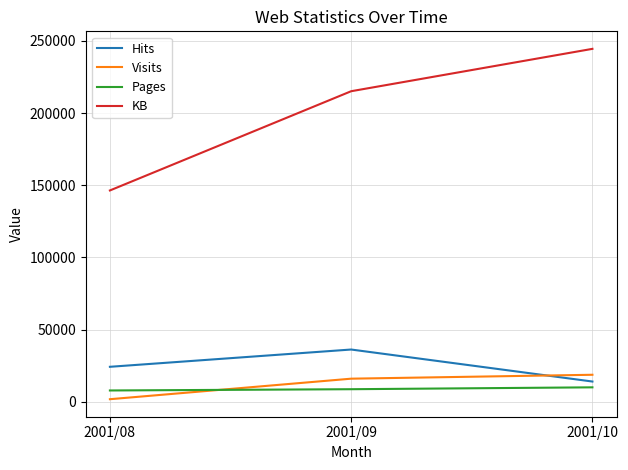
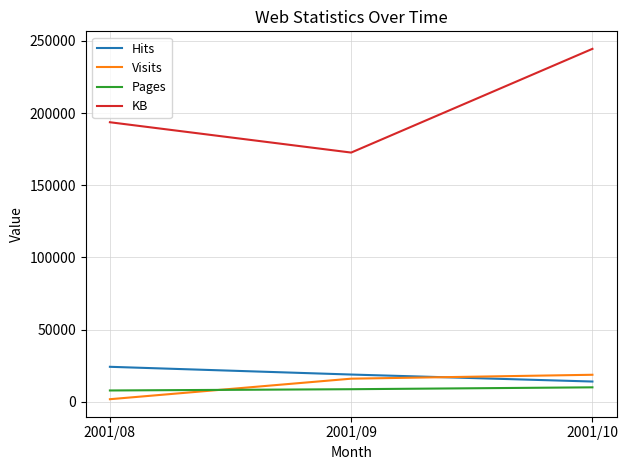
KB, 2001/08: 146000 -> 194000
Hits, 2001/09: 36000 -> 19000
KB, 2001/09: 215000 -> 173000
